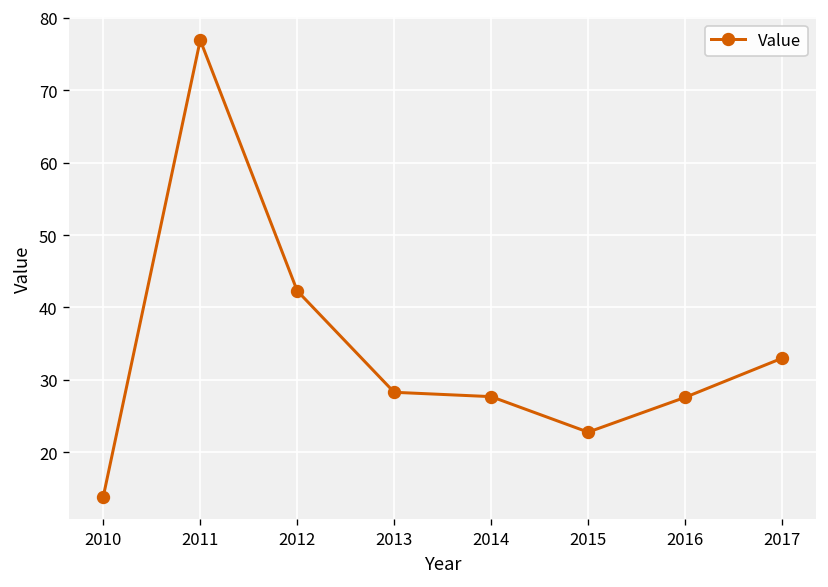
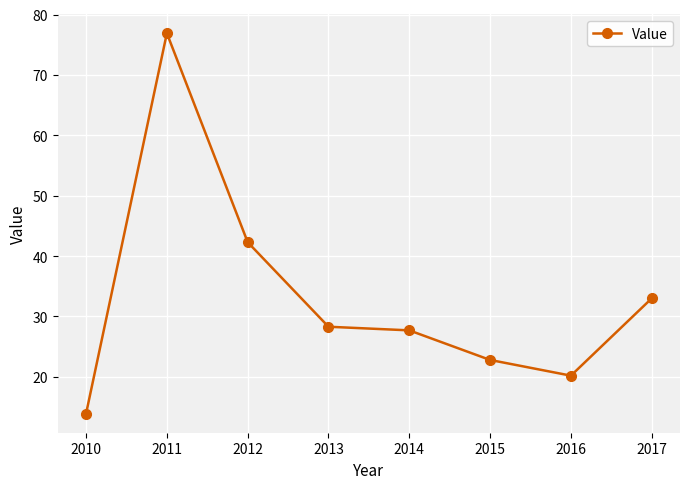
2016: 28 -> 20
